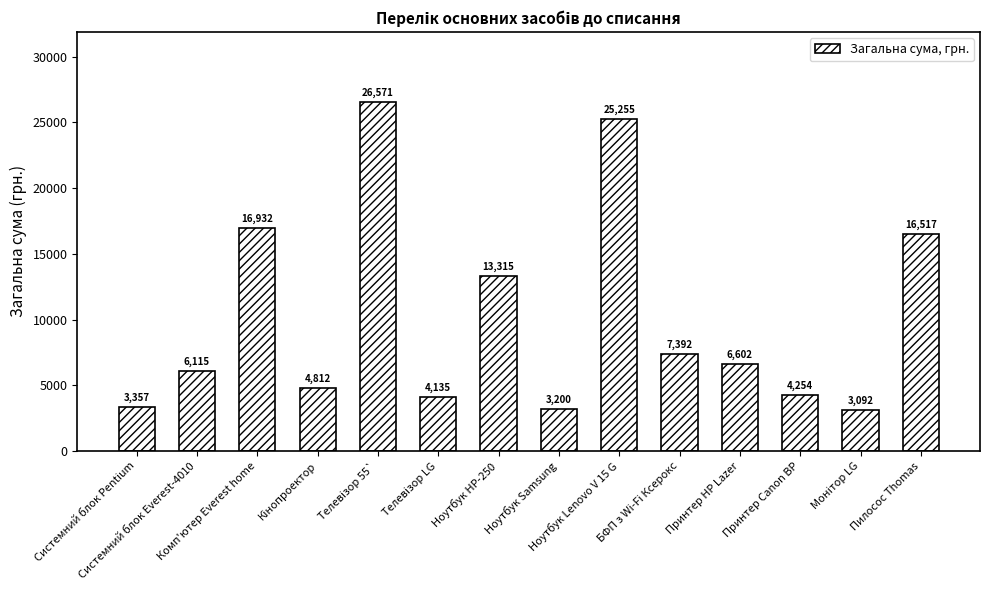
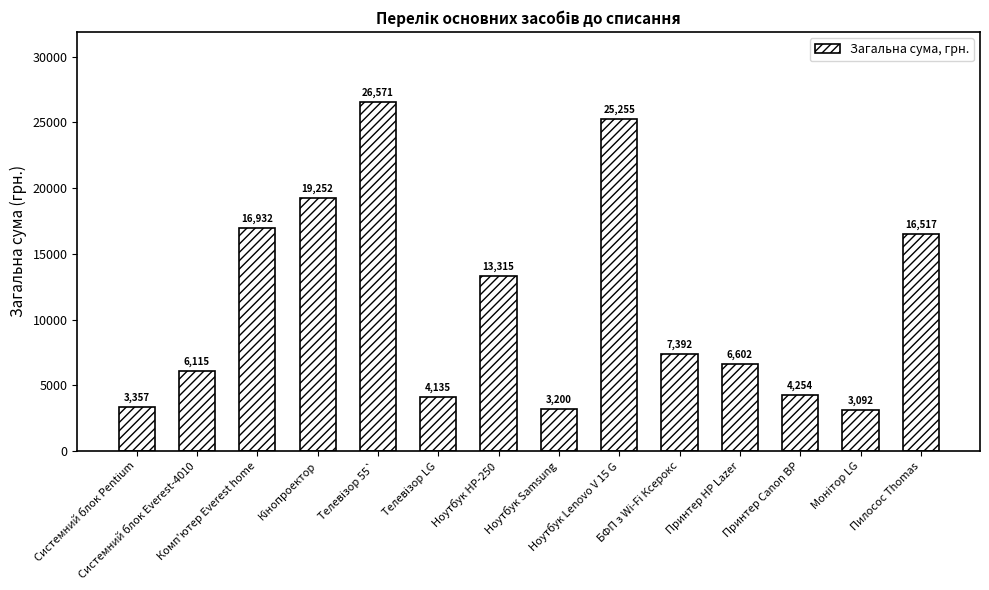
Кінопроектор: 4,812 -> 19,252
